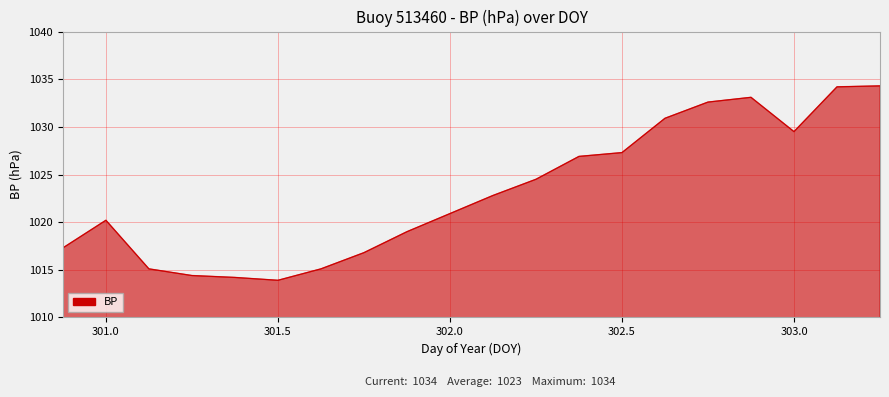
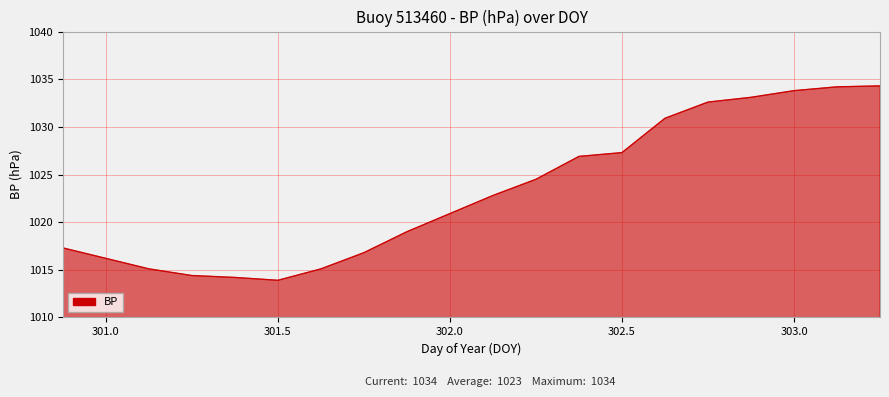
301.0: 1020 -> 1016
303.0: 1030 -> 1034
